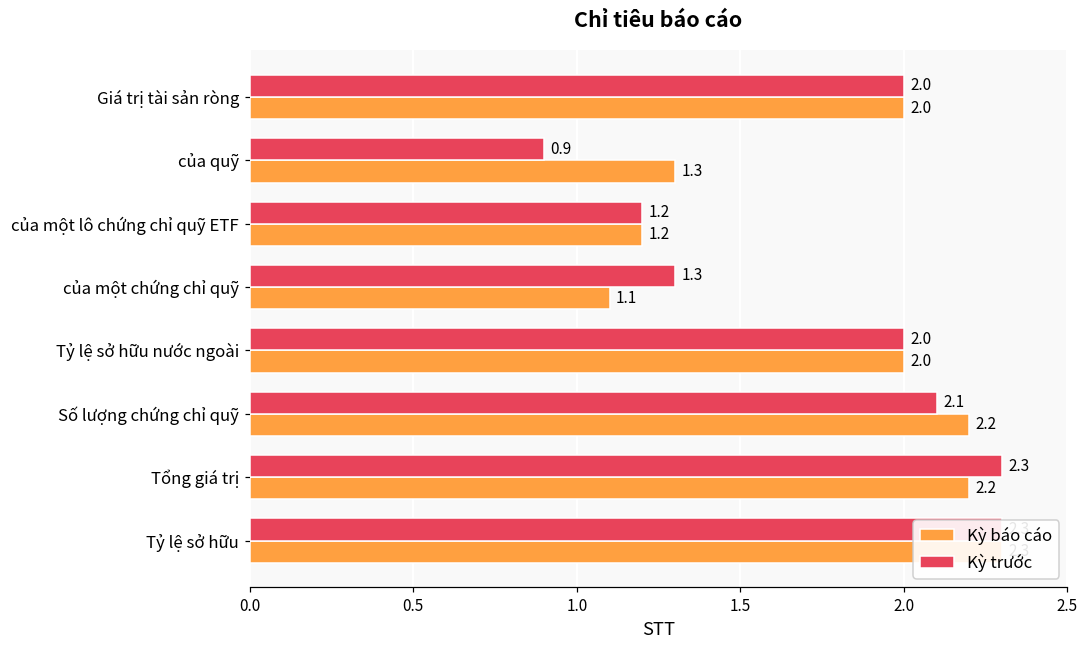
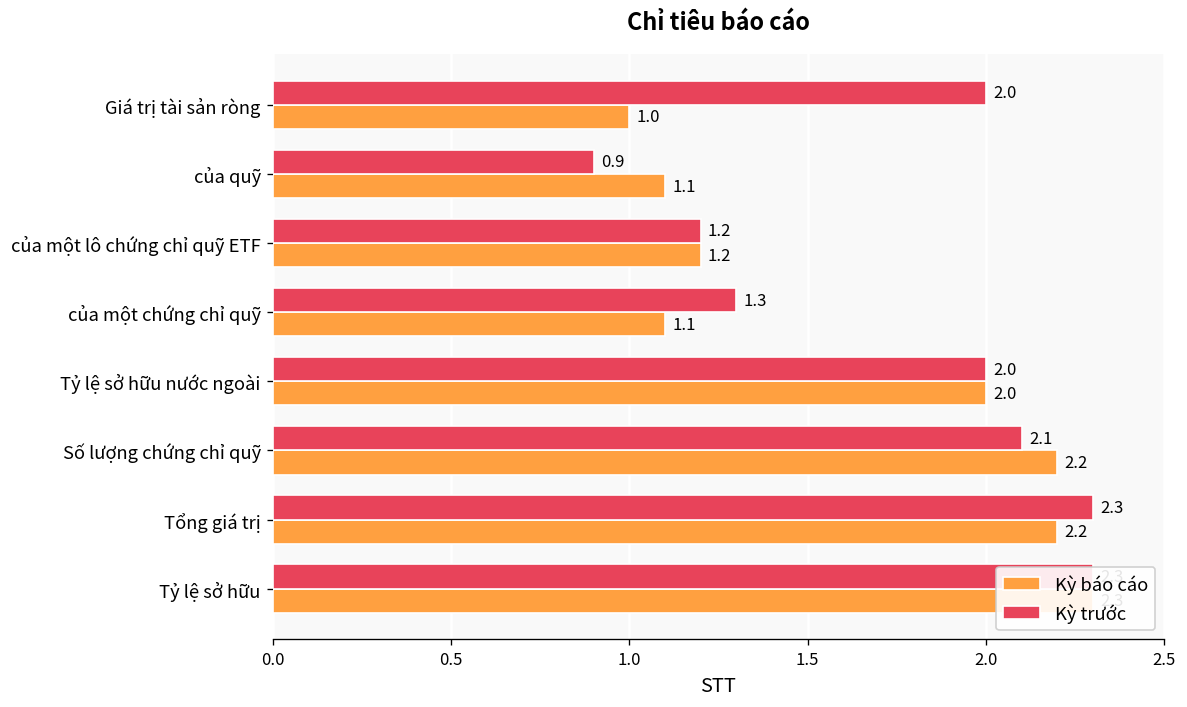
Kỳ báo cáo, Giá trị tài sản ròng: 2.0 -> 1.0
Kỳ báo cáo, của quỹ: 1.3 -> 1.1
